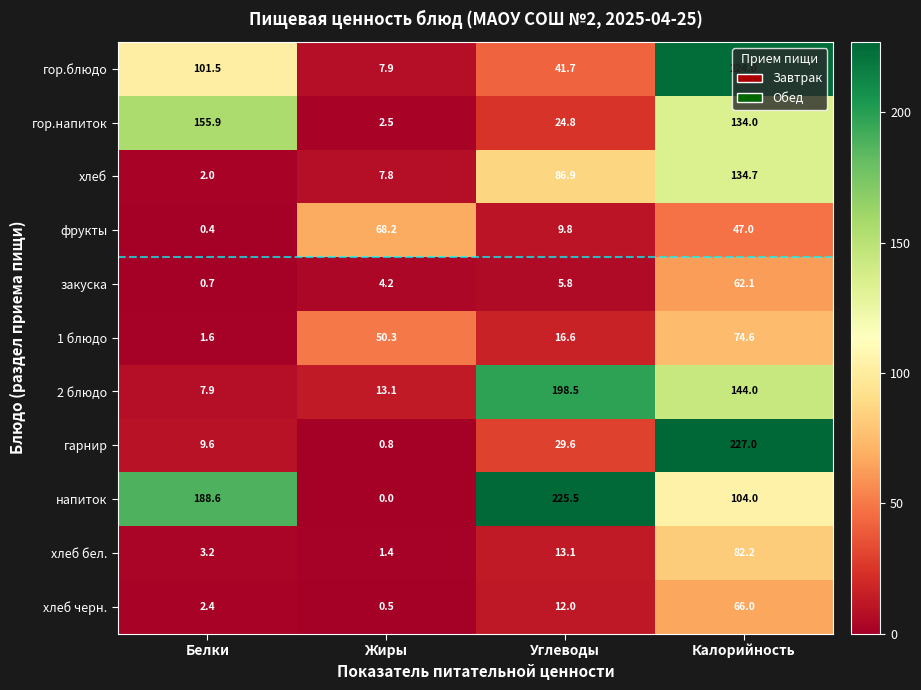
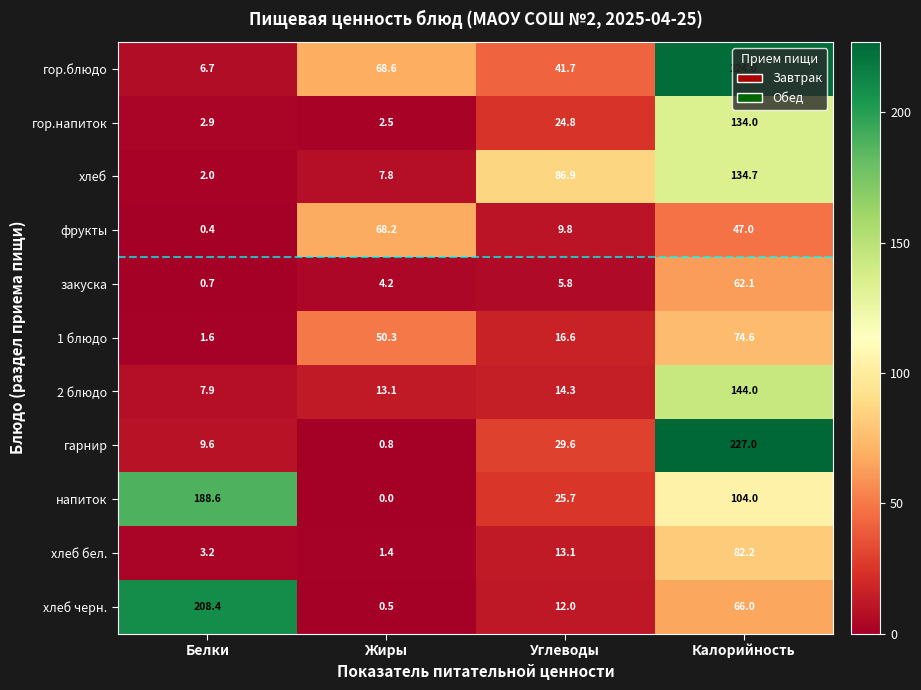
гор.блюдо, Белки: 101.5 -> 6.7
гор.блюдо, Жиры: 7.9 -> 68.6
гор.напиток, Белки: 155.9 -> 2.9
2 блюдо, Углеводы: 198.5 -> 14.3
напиток, Углеводы: 225.5 -> 25.7
хлеб черн., Белки: 2.4 -> 208.4
